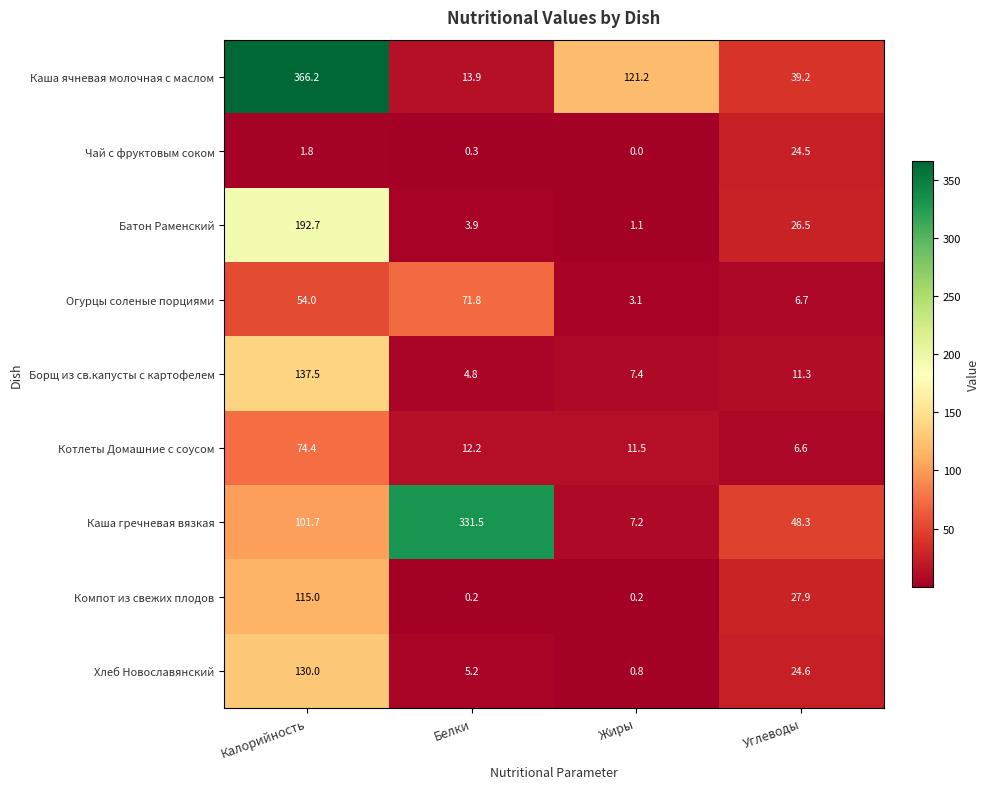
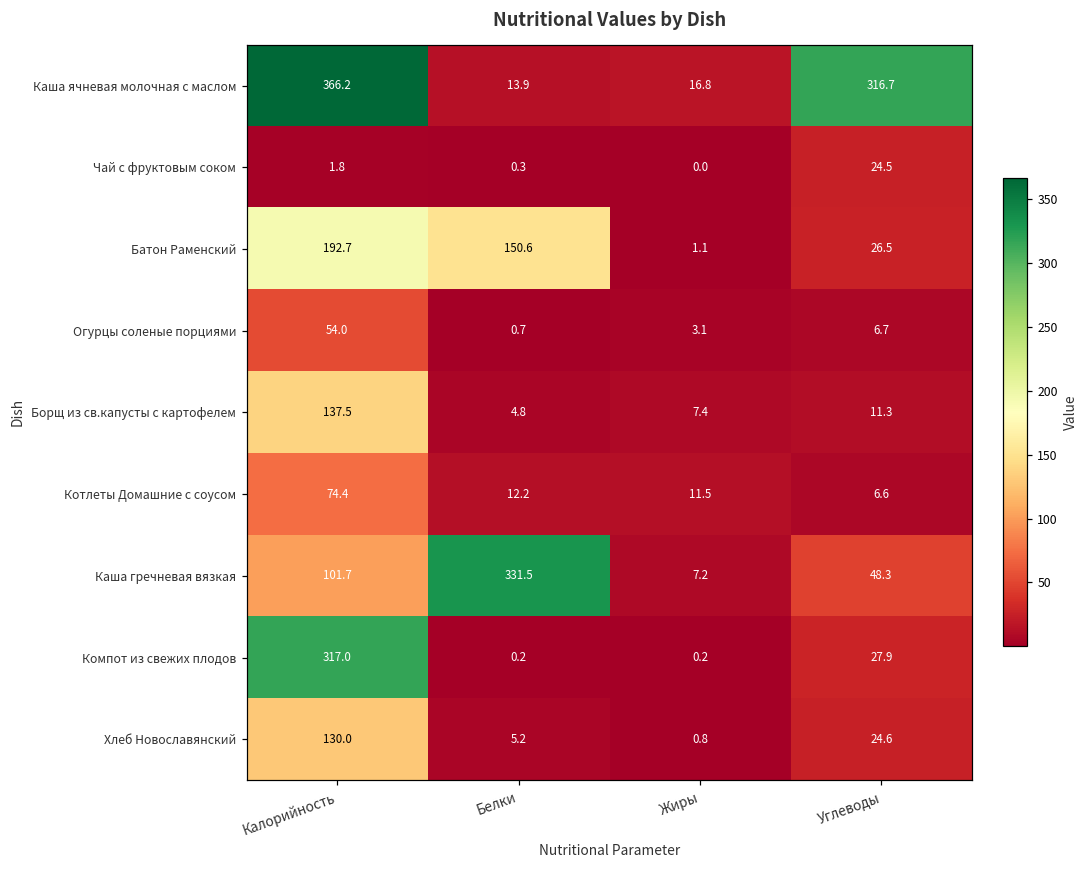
Каша ячневая молочная с маслом, Жиры: 121.2 -> 16.8
Каша ячневая молочная с маслом, Углеводы: 39.2 -> 316.7
Батон Раменский, Белки: 3.9 -> 150.6
Огурцы соленые порциями, Белки: 71.8 -> 0.7
Компот из свежих плодов, Калорийность: 115.0 -> 317.0
